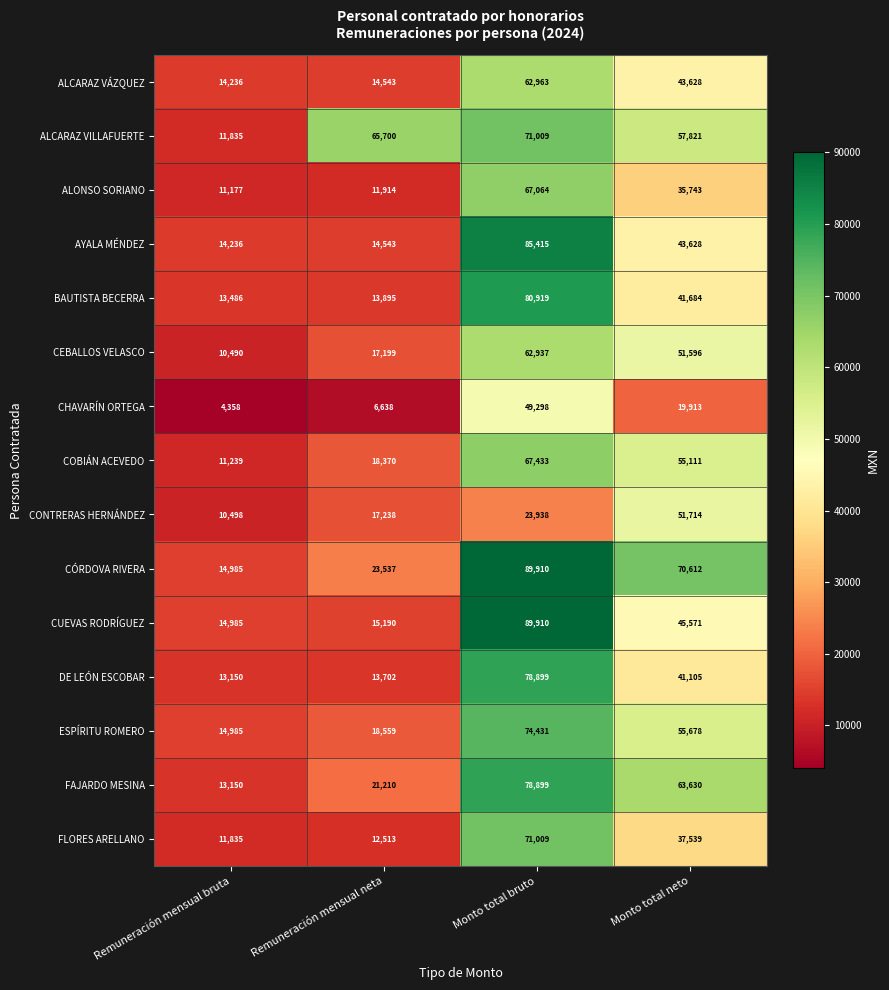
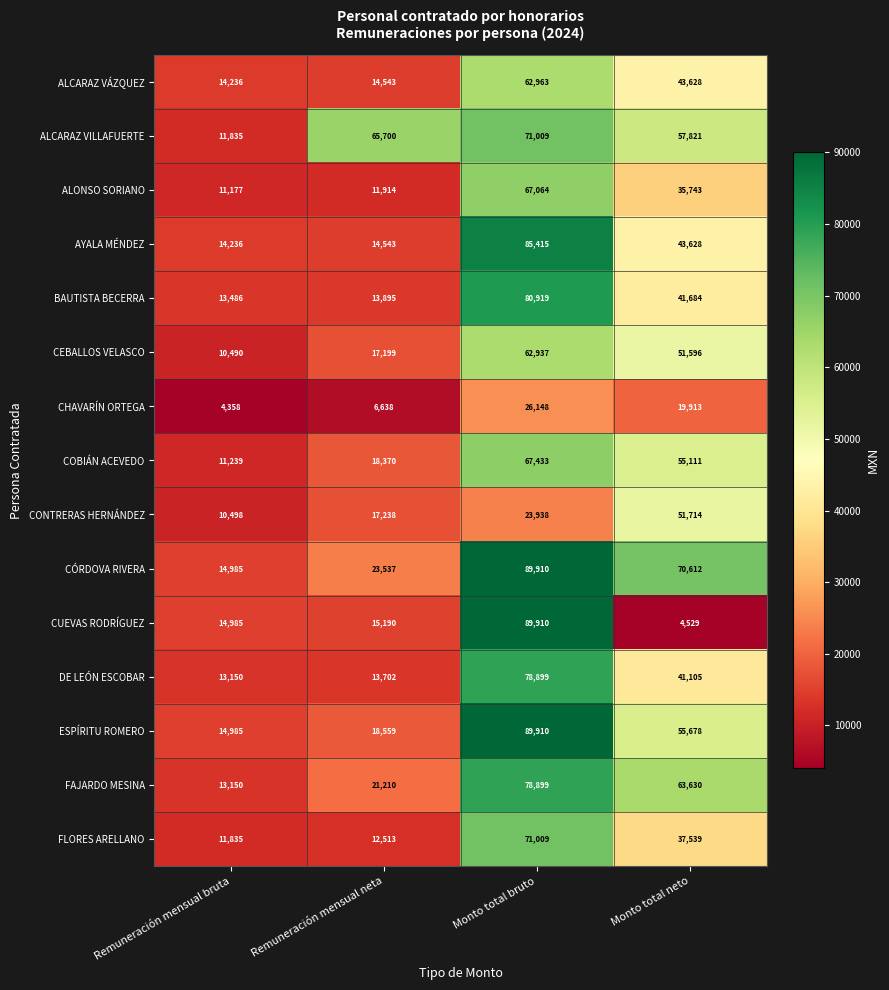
CHAVARÍN ORTEGA, Monto total bruto: 49,298 -> 26,148
CUEVAS RODRÍGUEZ, Monto total neto: 45,571 -> 4,529
ESPÍRITU ROMERO, Monto total bruto: 74,431 -> 89,910
